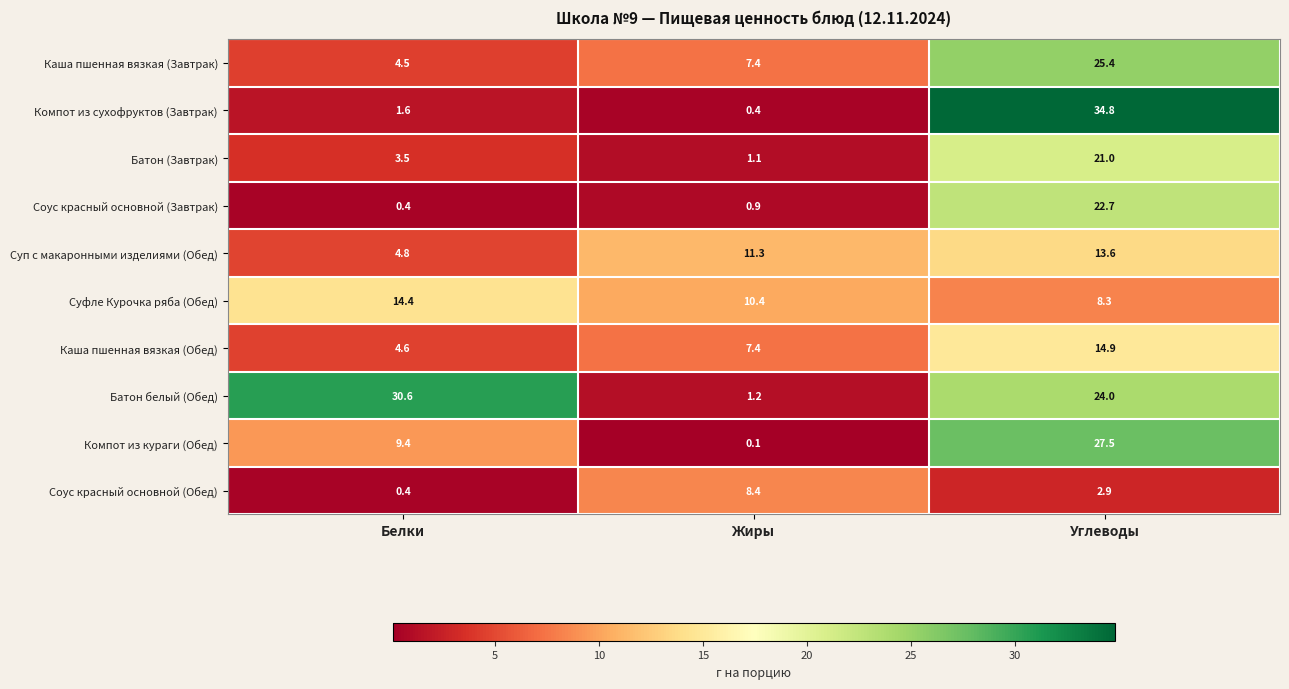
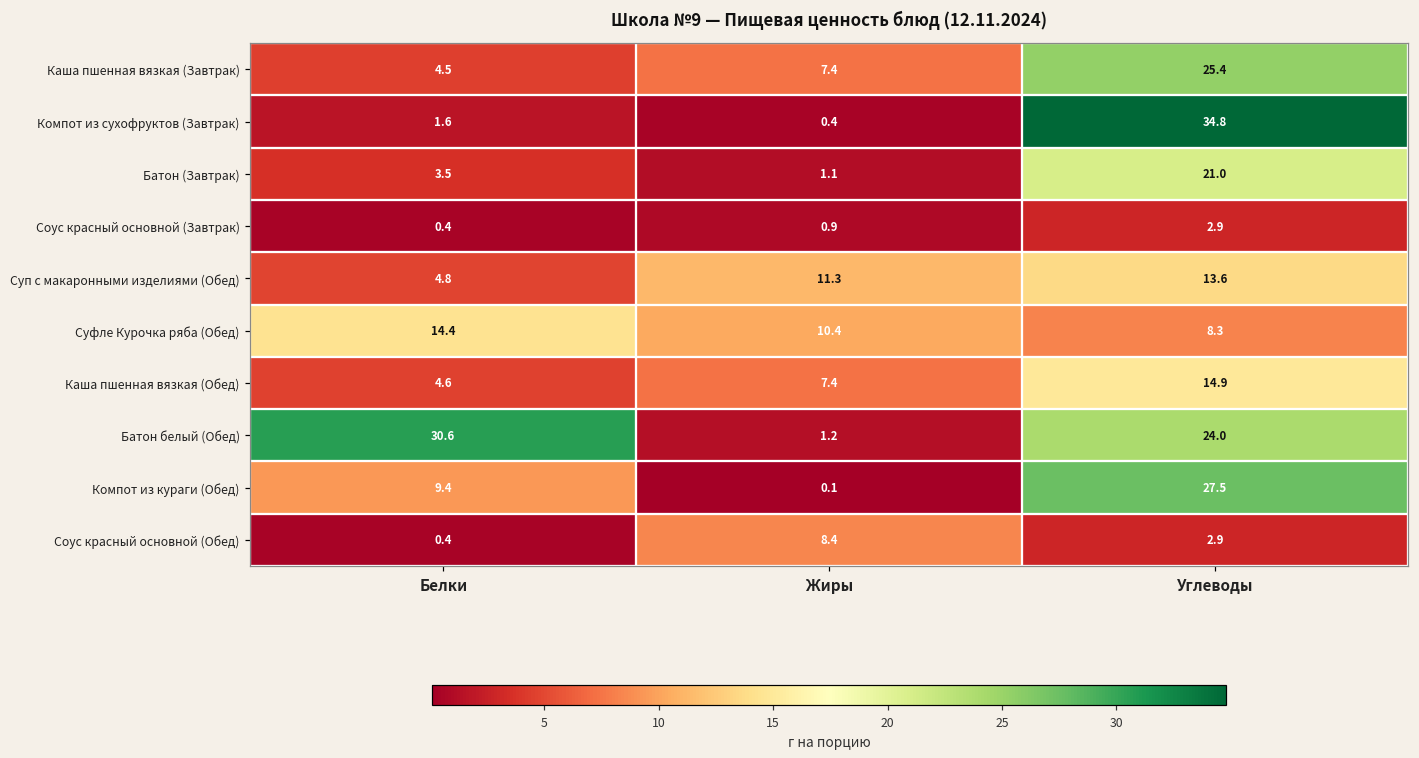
Соус красный основной (Завтрак), Углеводы: 22.7 -> 2.9
